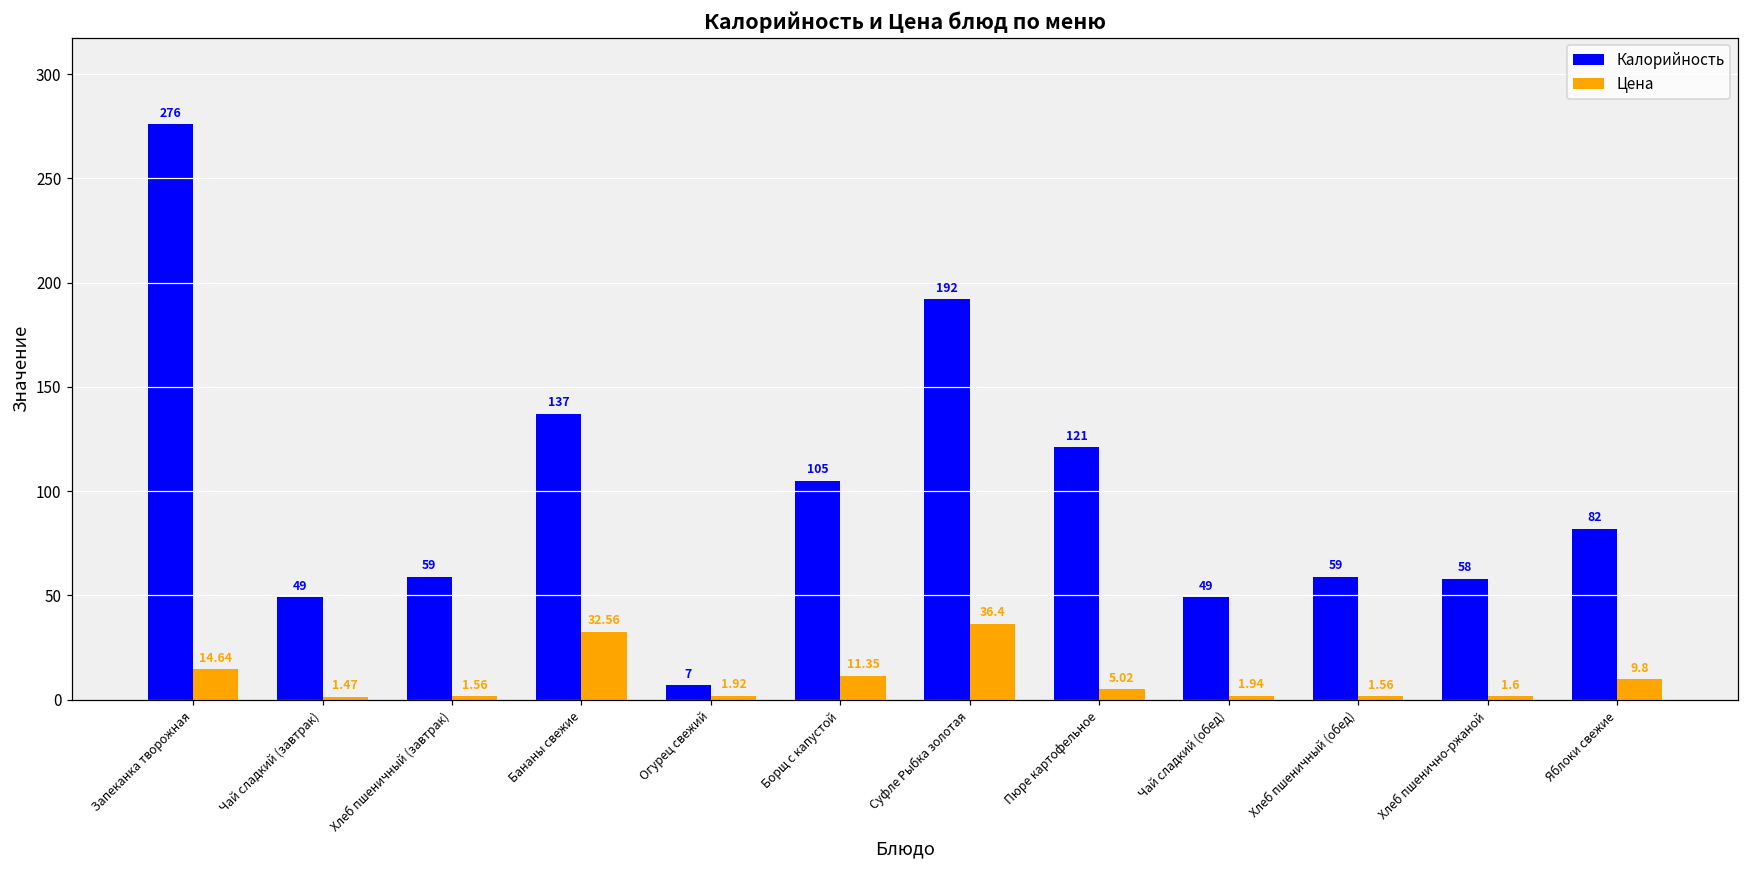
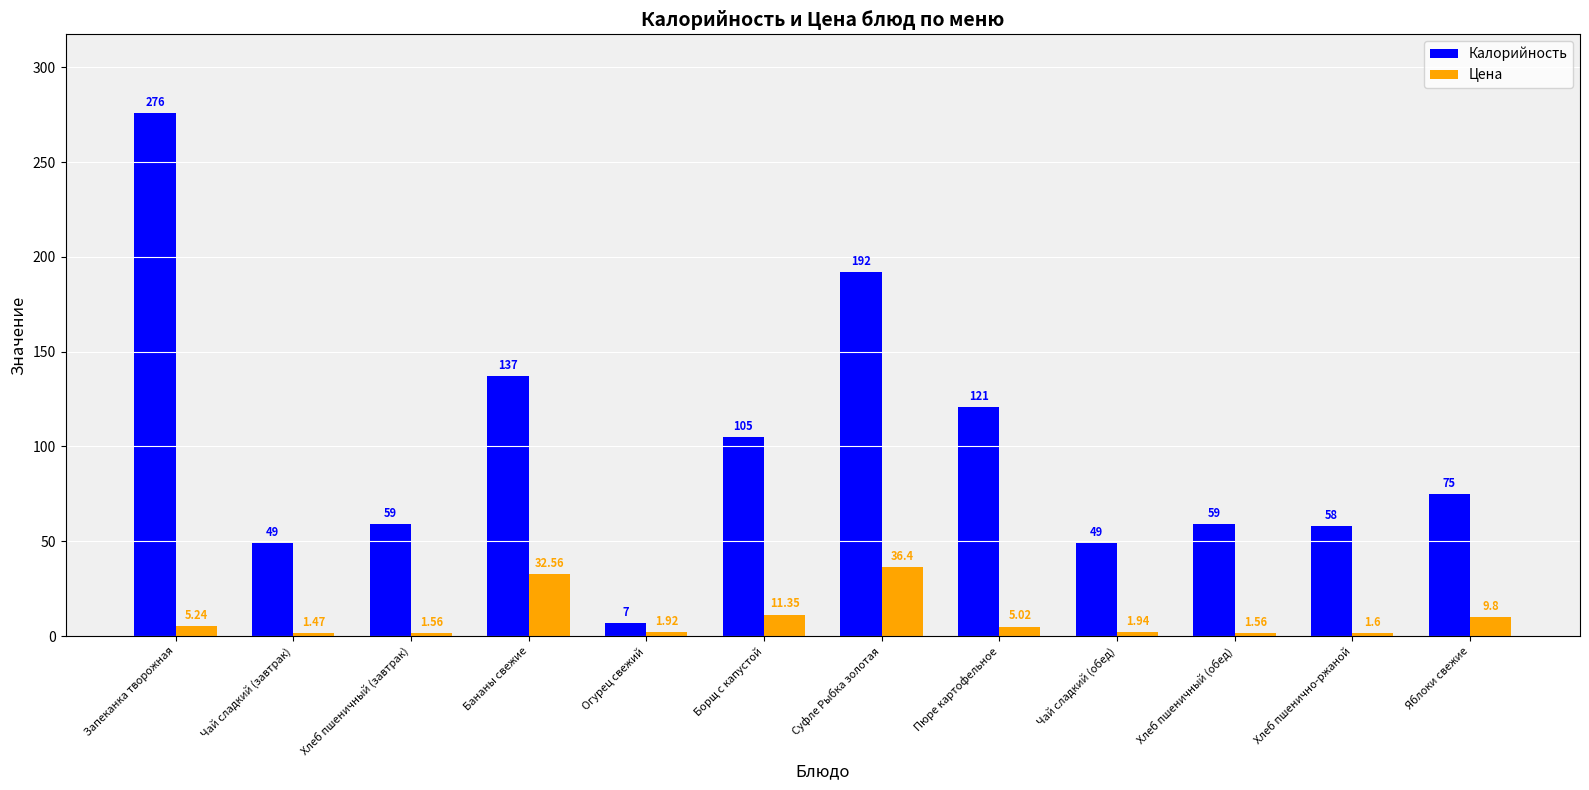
Цена, Запеканка творожная: 14.64 -> 5.24
Калорийность, Яблоки свежие: 82 -> 75
